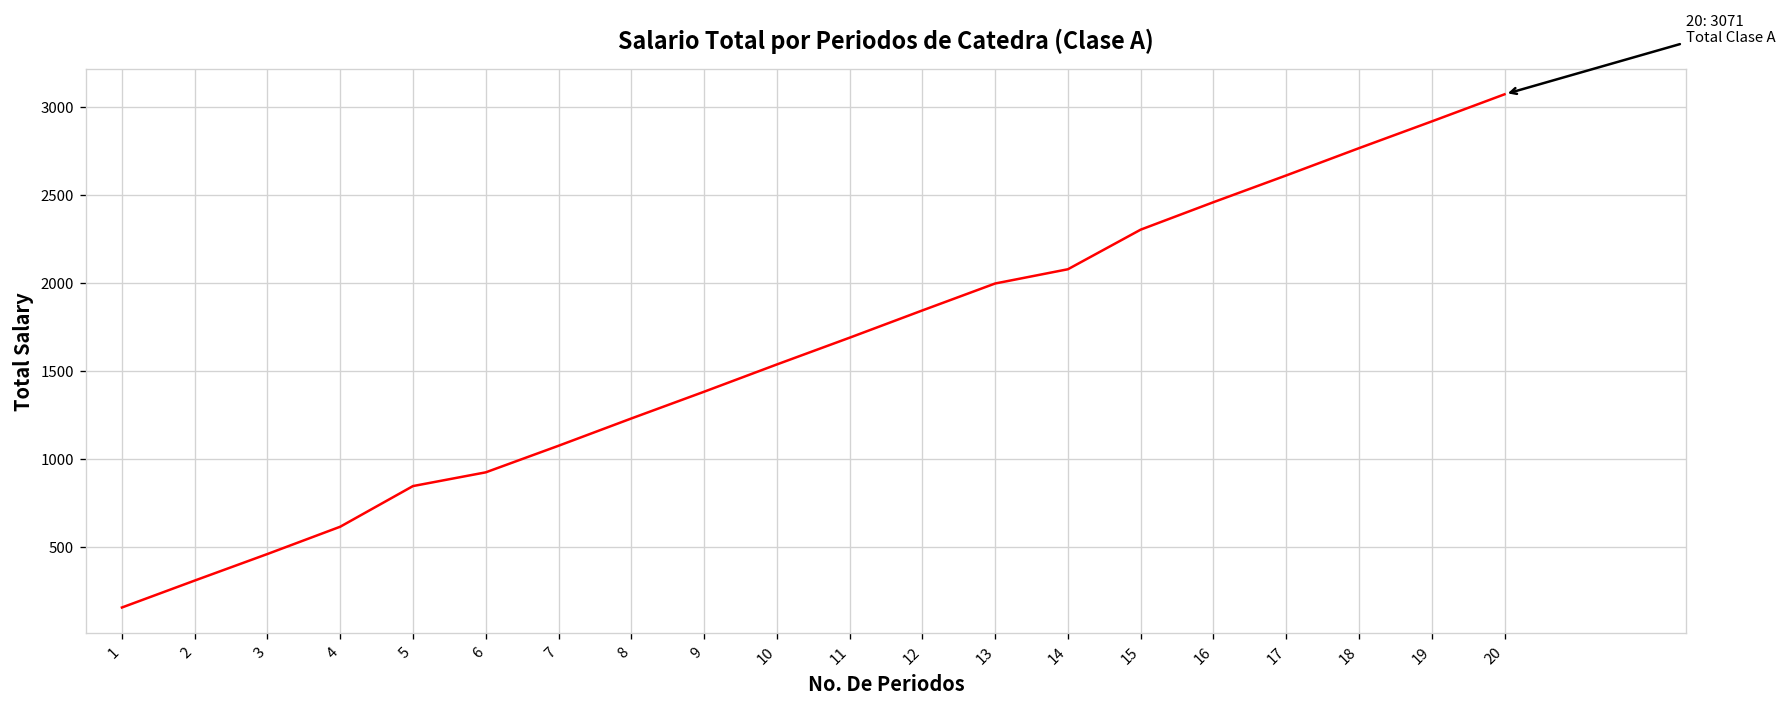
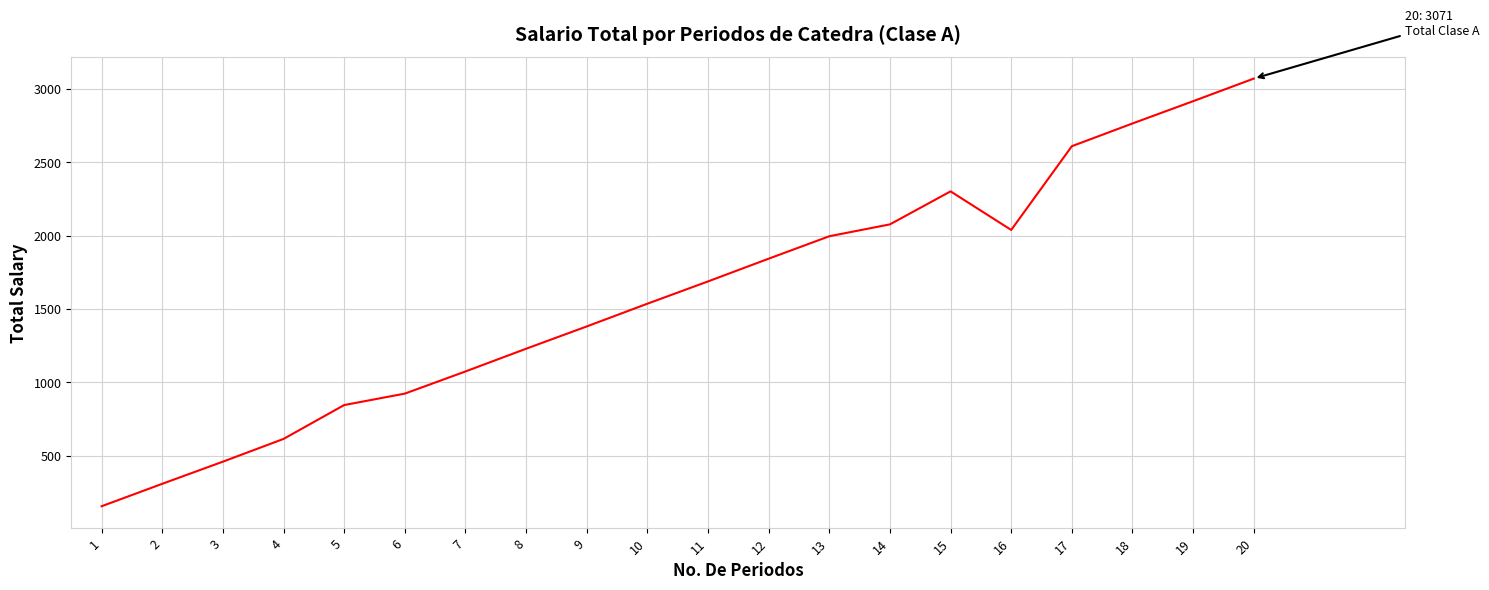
16: 2460 -> 2040
